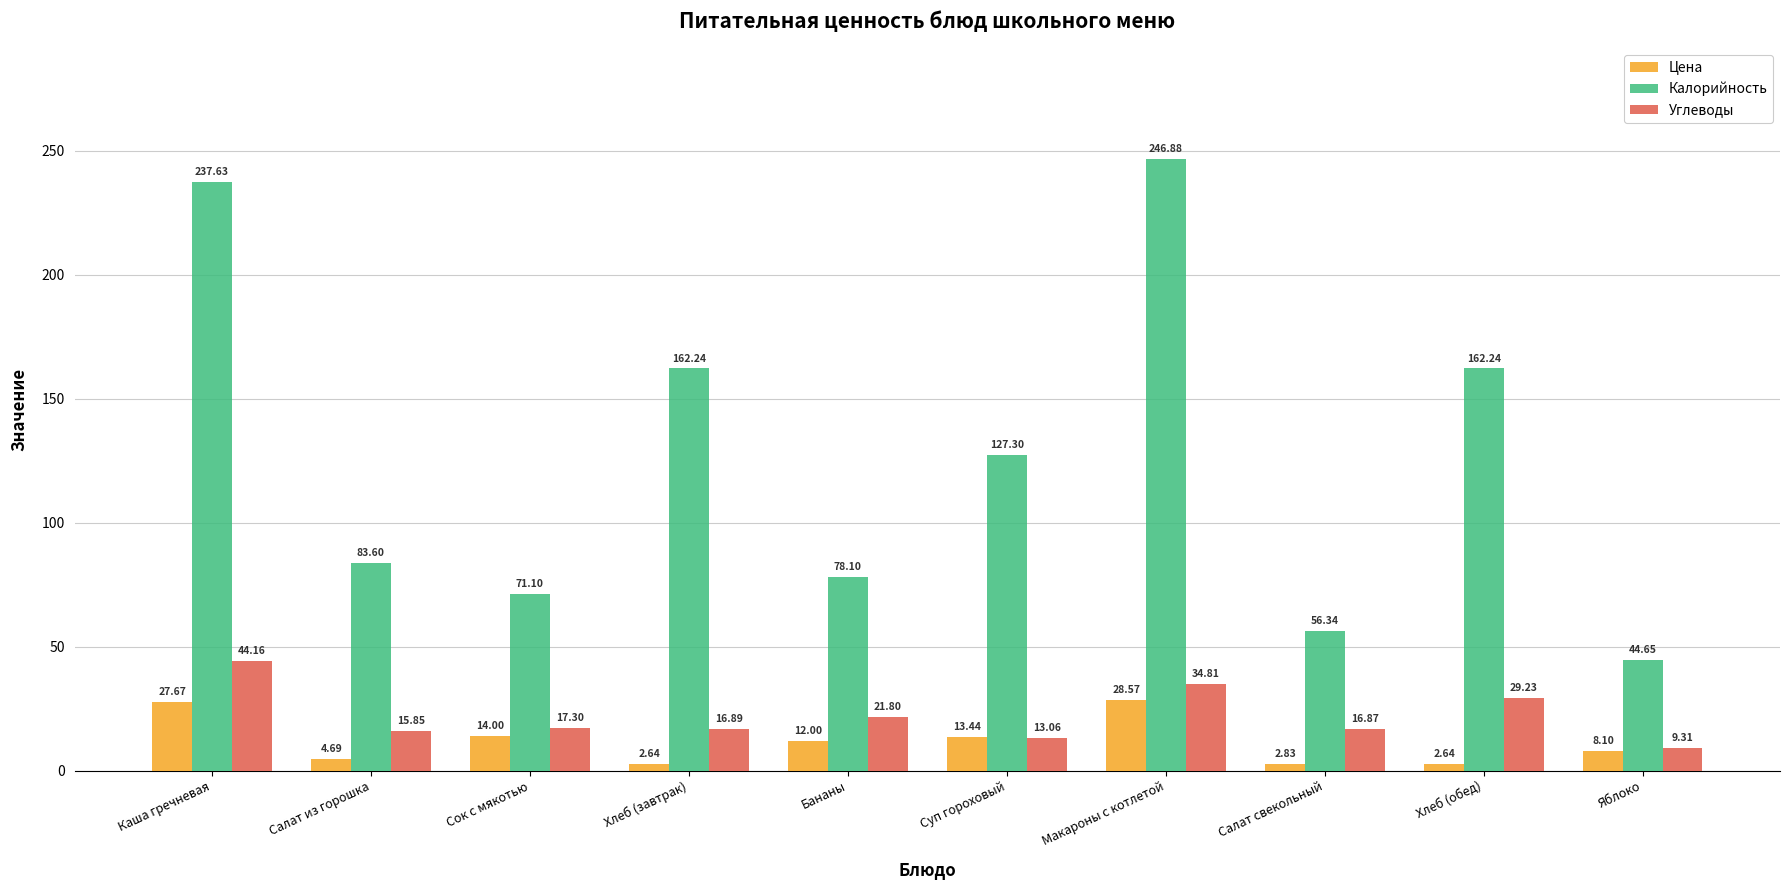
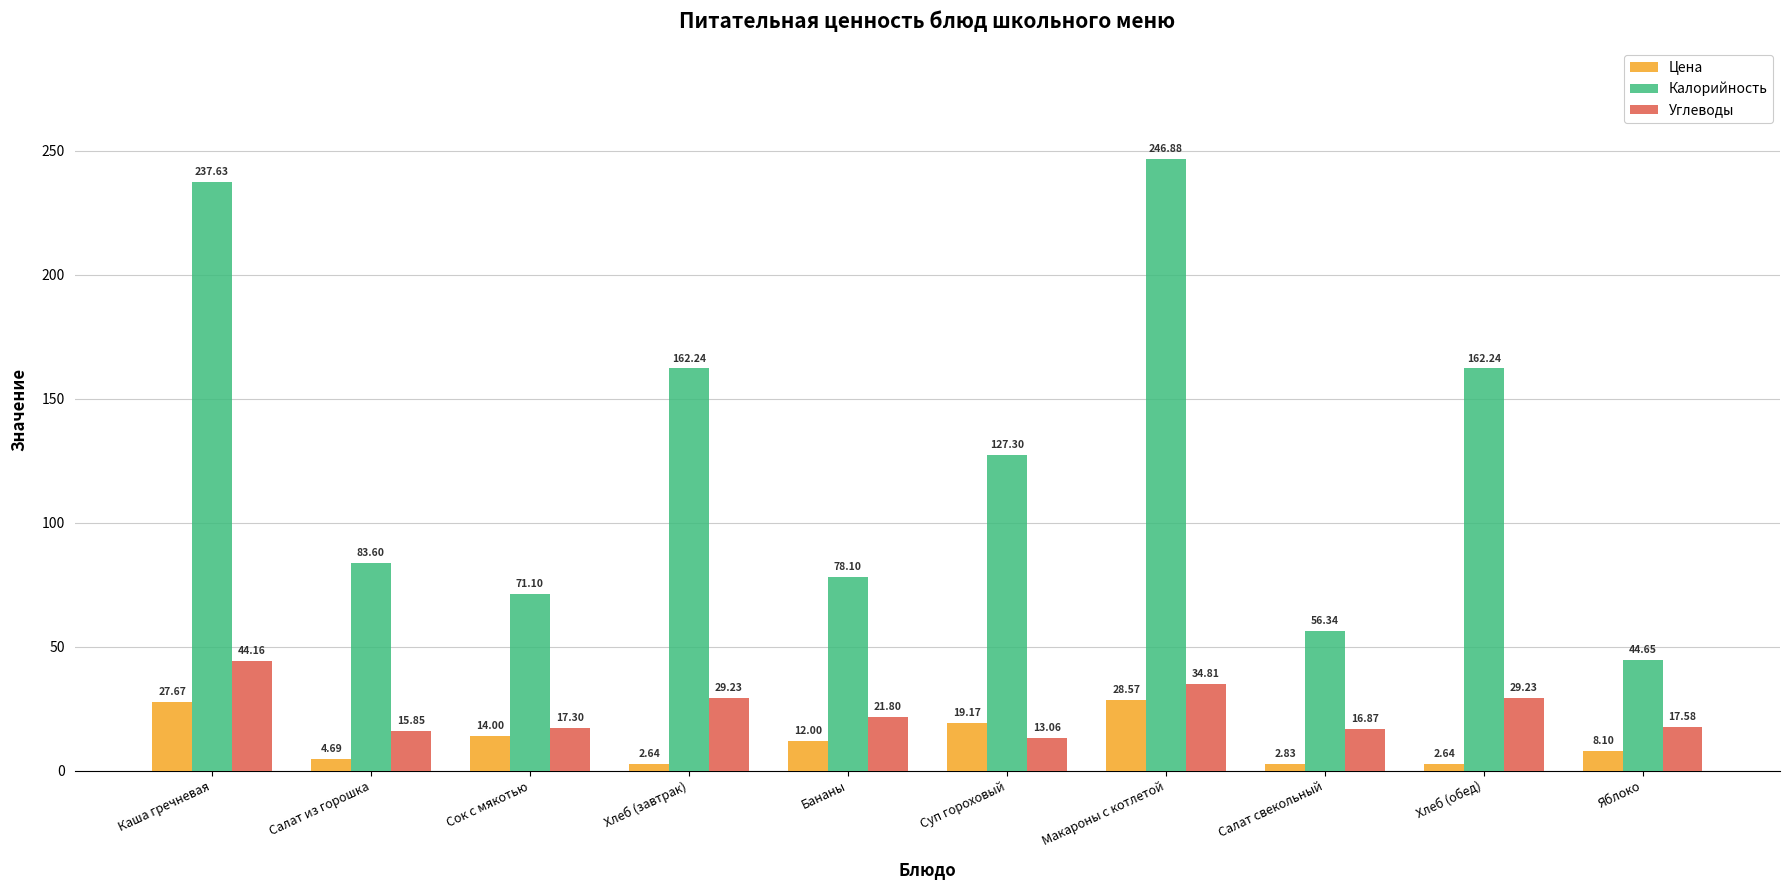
Углеводы, Хлеб (завтрак): 16.89 -> 29.23
Цена, Суп гороховый: 13.44 -> 19.17
Углеводы, Яблоко: 9.31 -> 17.58
